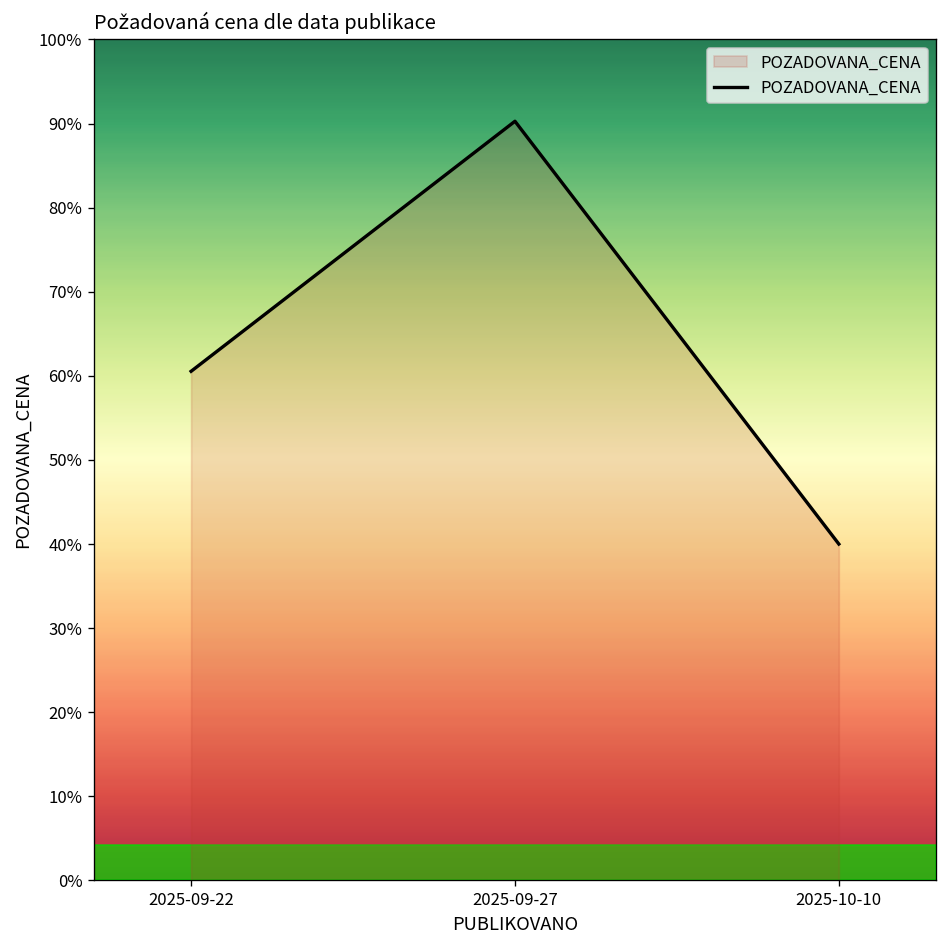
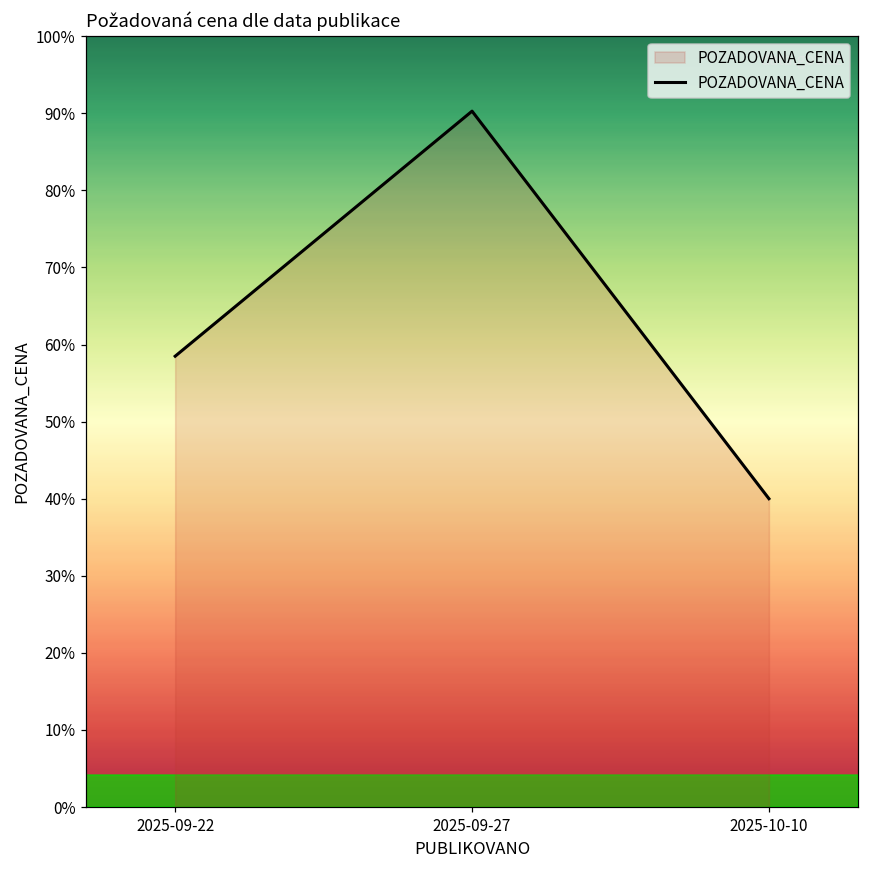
2025-09-22: 61% -> 58%
